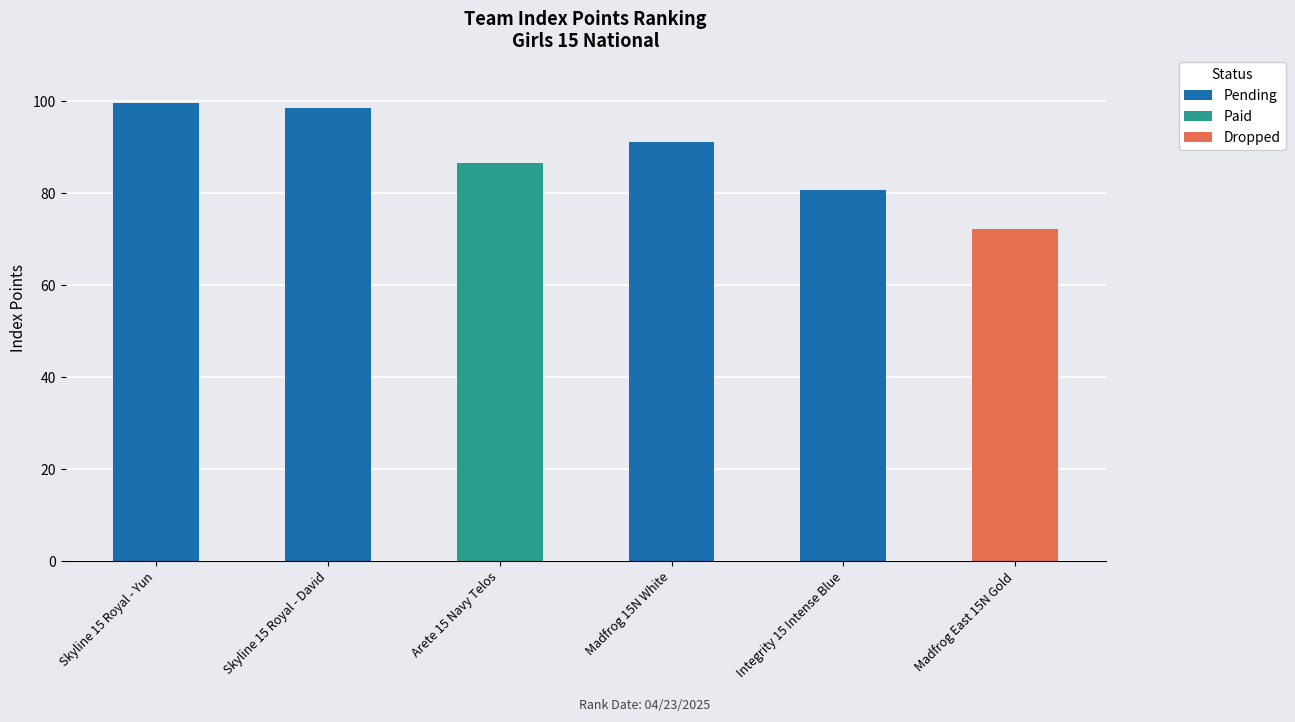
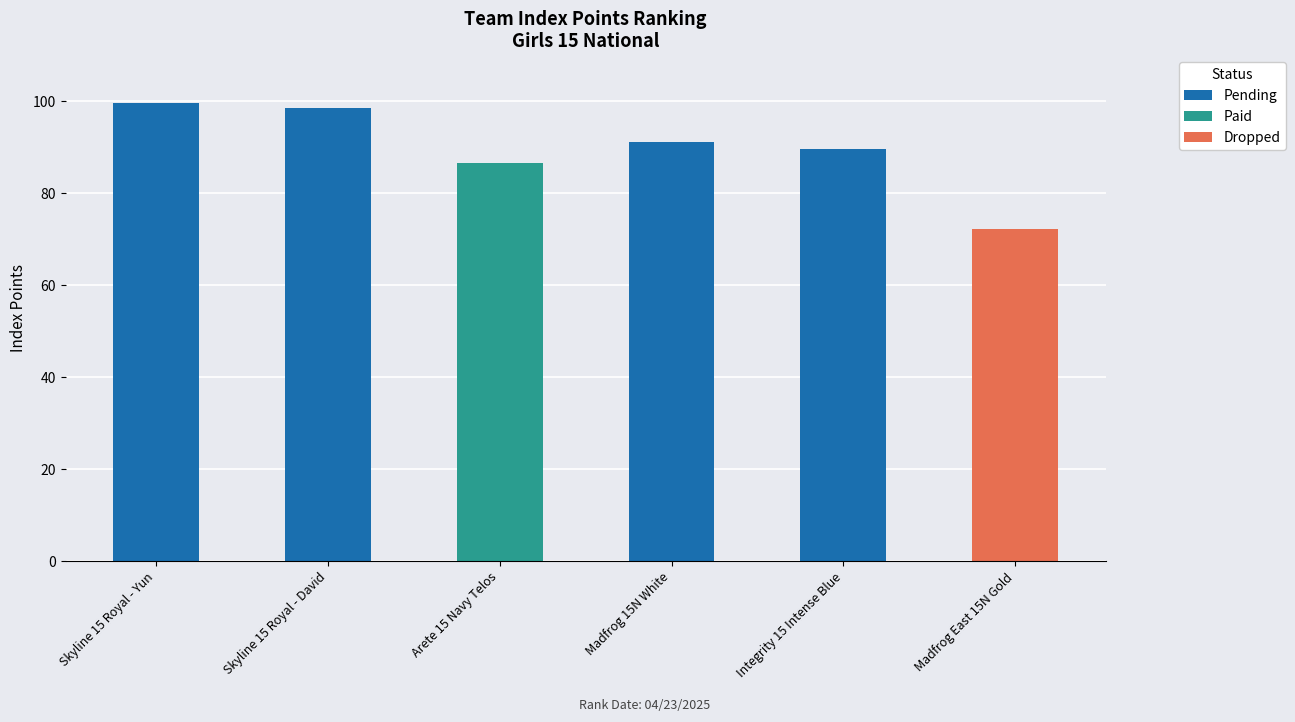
Integrity 15 Intense Blue: 81 -> 90
